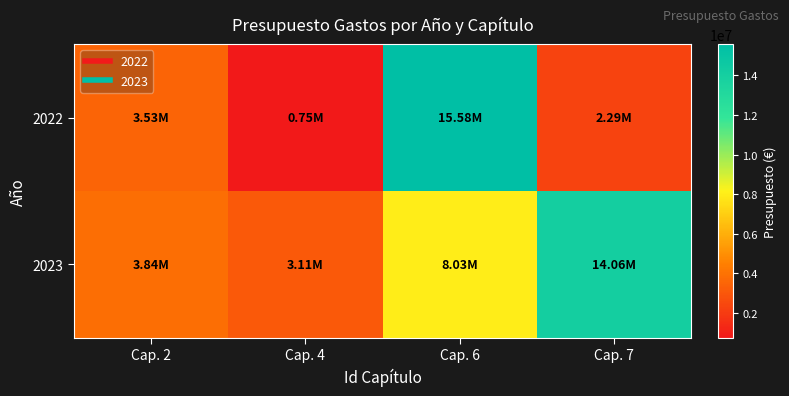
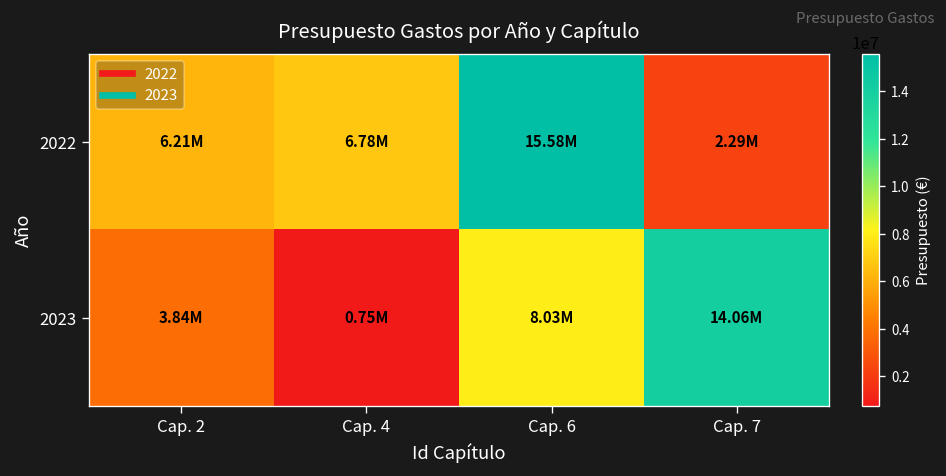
2022, Cap. 2: 3.53M -> 6.21M
2022, Cap. 4: 0.75M -> 6.78M
2023, Cap. 4: 3.11M -> 0.75M
